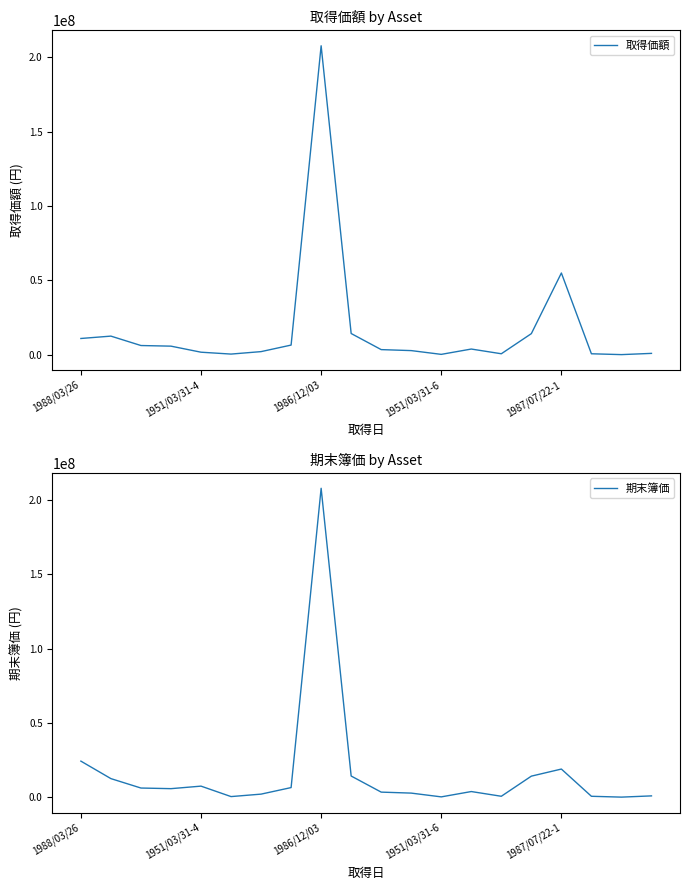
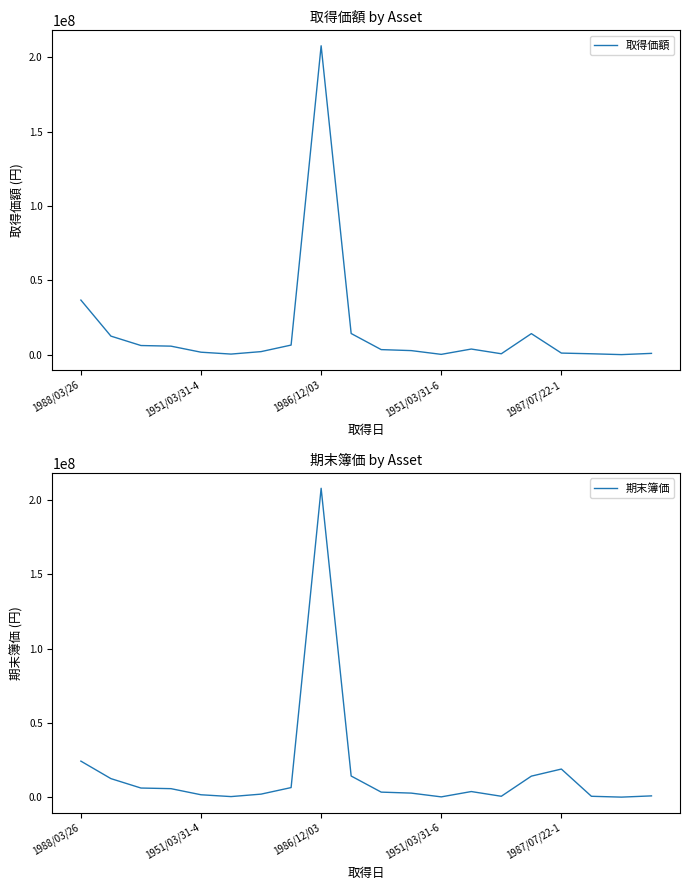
取得価額 by Asset, 1988/03/26: 11000000 -> 37000000
取得価額 by Asset, 1987/07/22-1: 55000000 -> 1000000
期末簿価 by Asset, 1951/03/31-4: 8000000 -> 2000000
